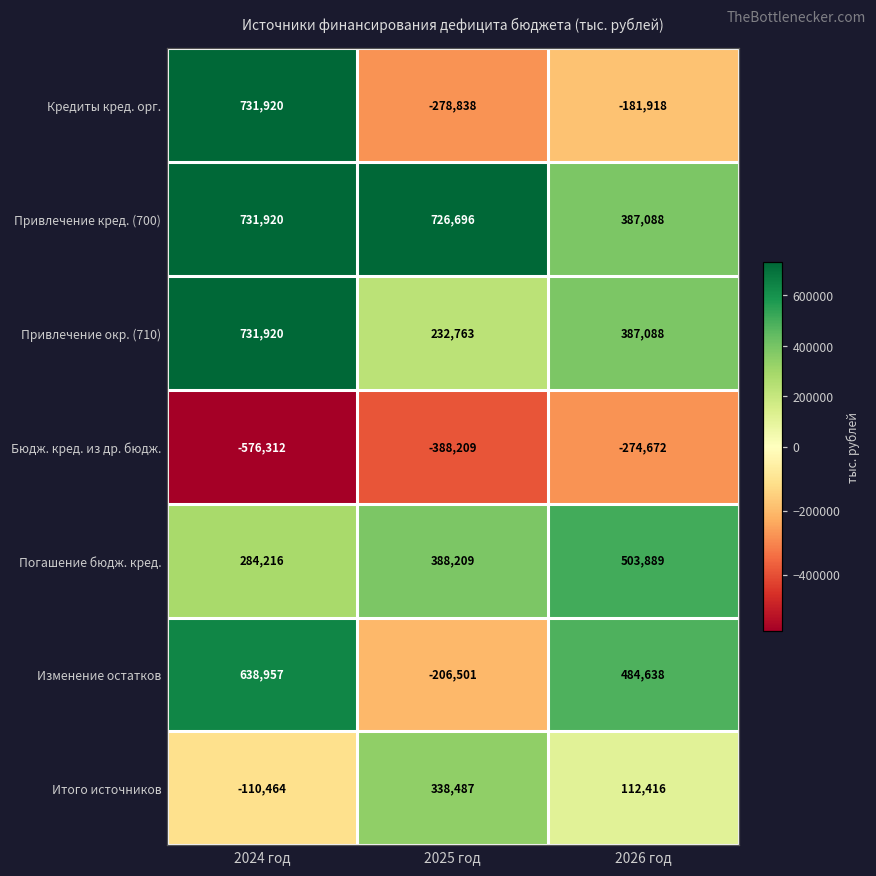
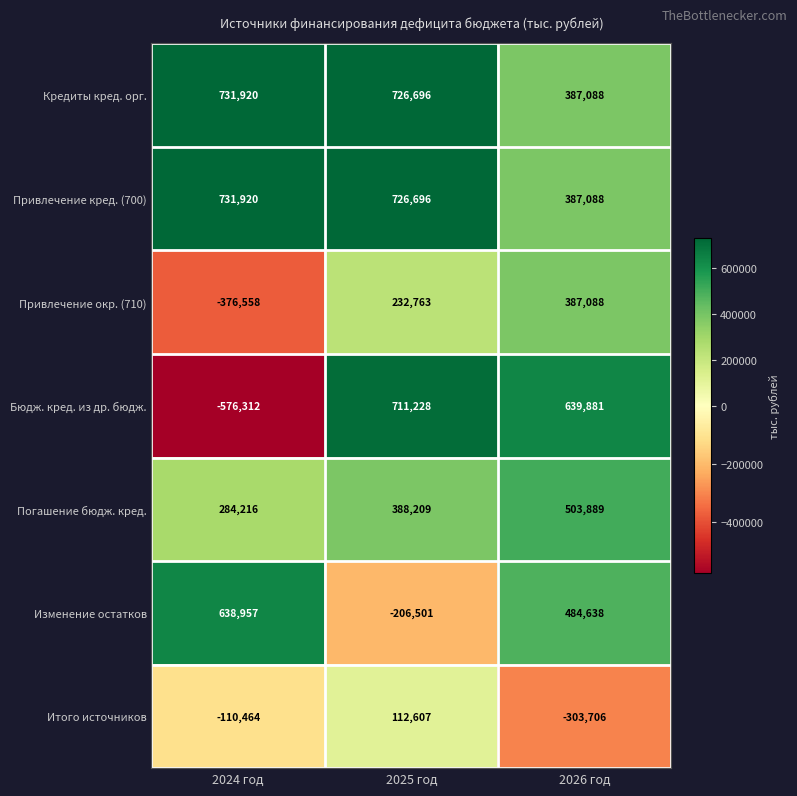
Кредиты кред. орг., 2025 год: -278,838 -> 726,696
Кредиты кред. орг., 2026 год: -181,918 -> 387,088
Привлечение окр. (710), 2024 год: 731,920 -> -376,558
Бюдж. кред. из др. бюдж., 2025 год: -388,209 -> 711,228
Бюдж. кред. из др. бюдж., 2026 год: -274,672 -> 639,881
Итого источников, 2025 год: 338,487 -> 112,607
Итого источников, 2026 год: 112,416 -> -303,706
